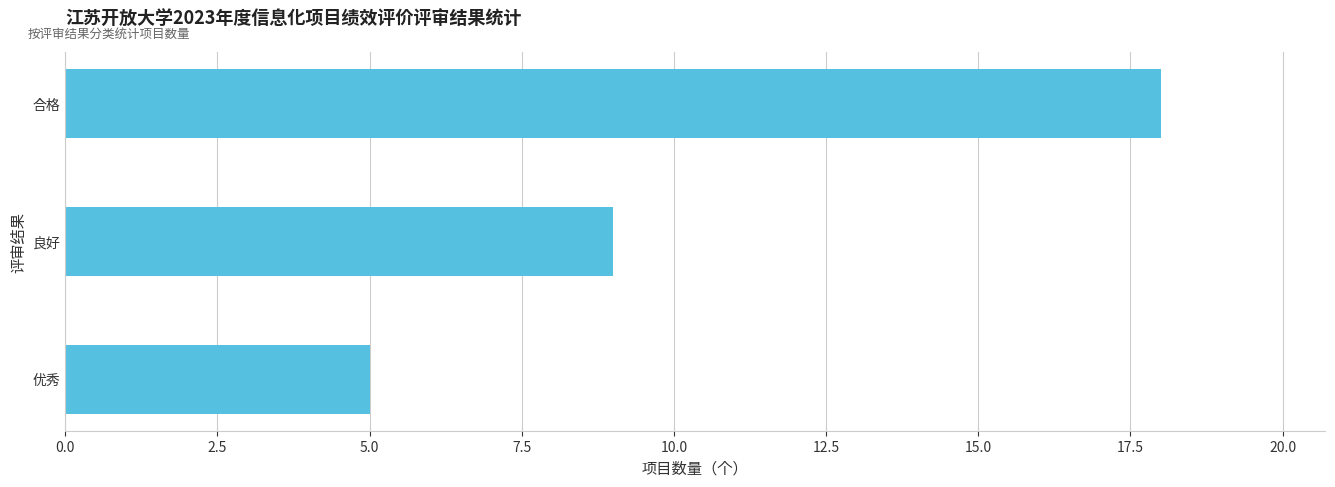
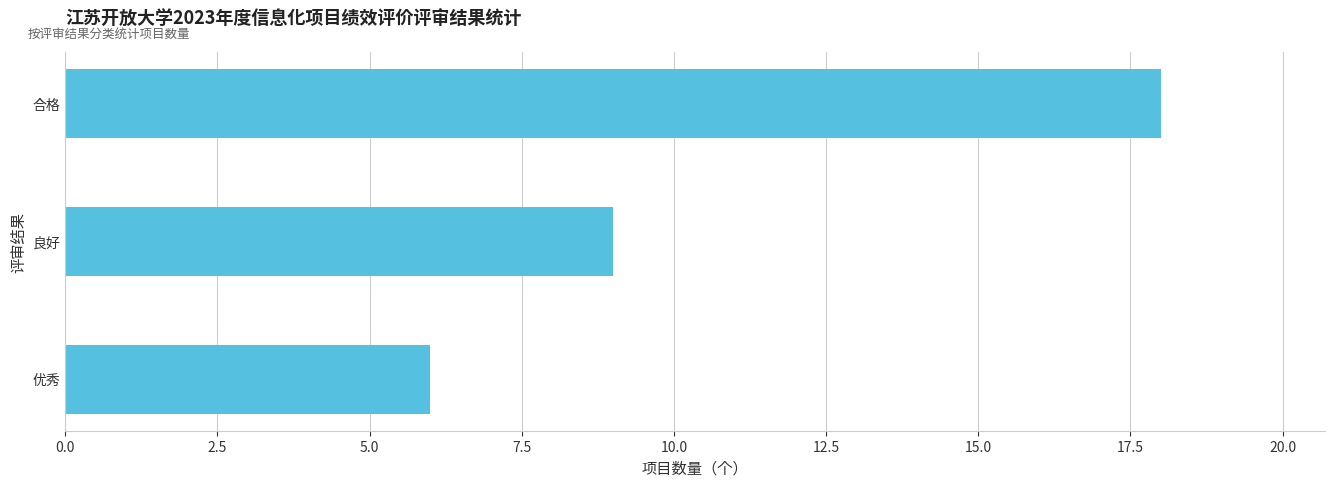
优秀: 5 -> 6
